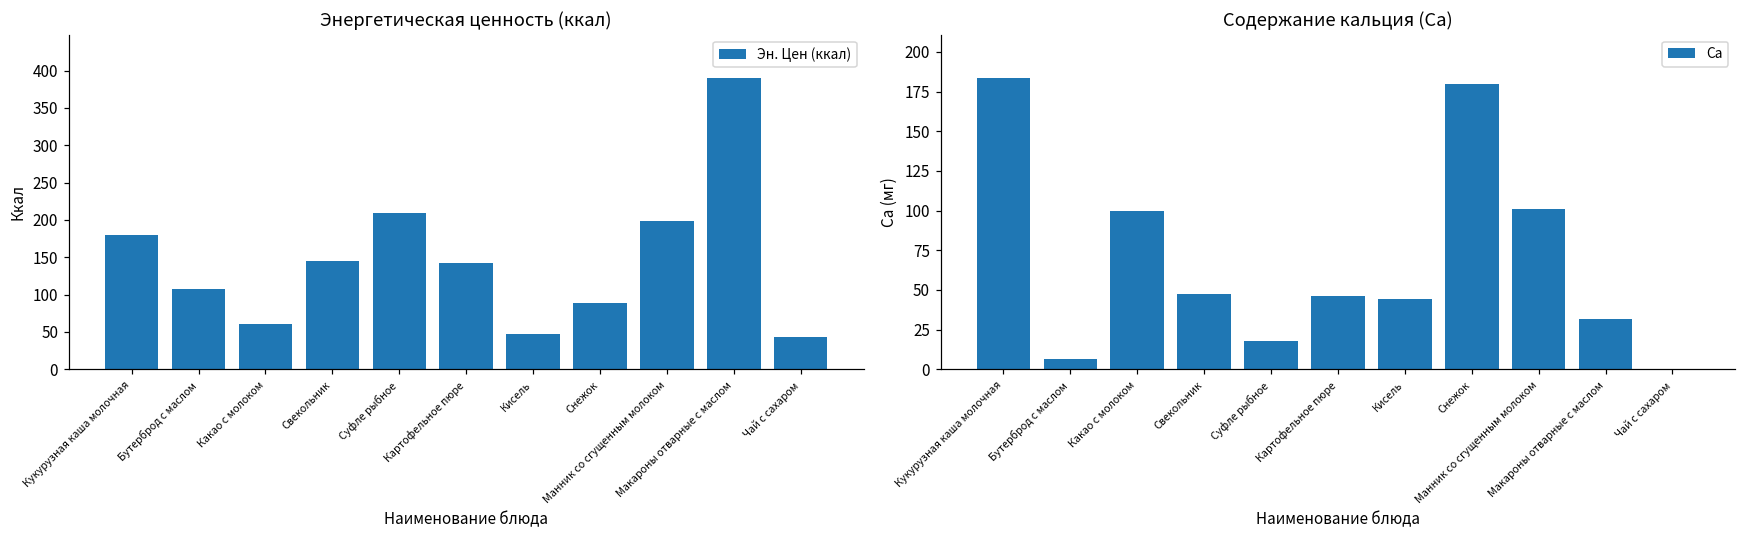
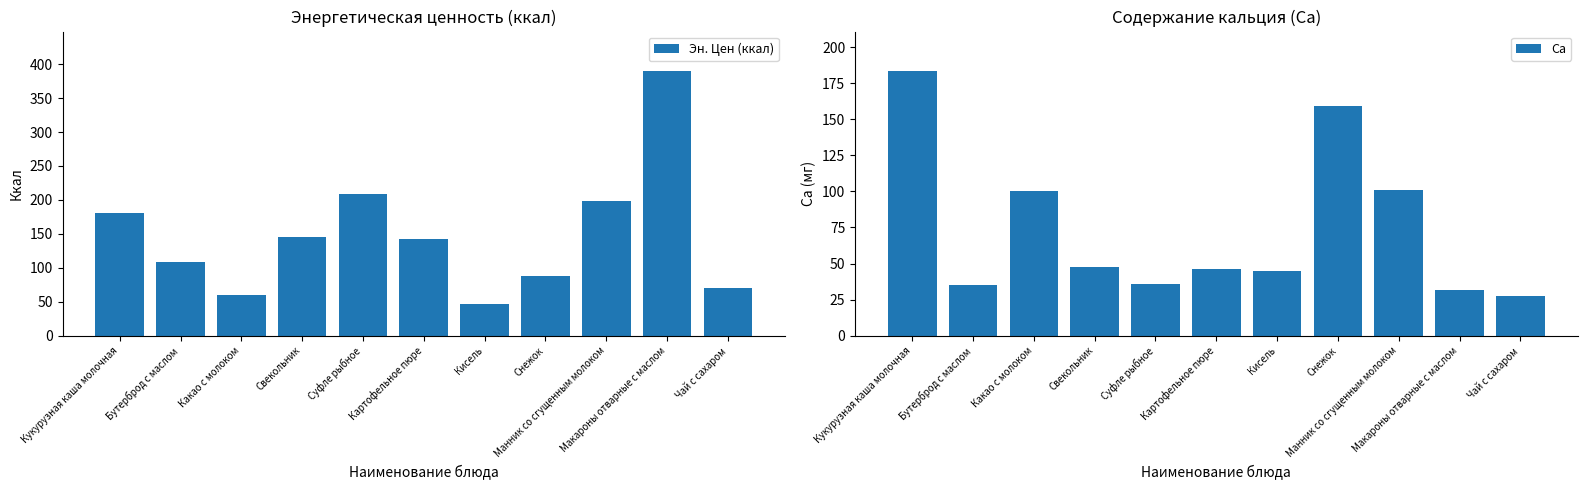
Энергетическая ценность (ккал), Чай с сахаром: 40 -> 70
Содержание кальция (Ca), Бутерброд с маслом: 7 -> 35
Содержание кальция (Ca), Суфле рыбное: 18 -> 36
Содержание кальция (Ca), Снежок: 180 -> 159
Содержание кальция (Ca), Чай с сахаром: 0 -> 28
